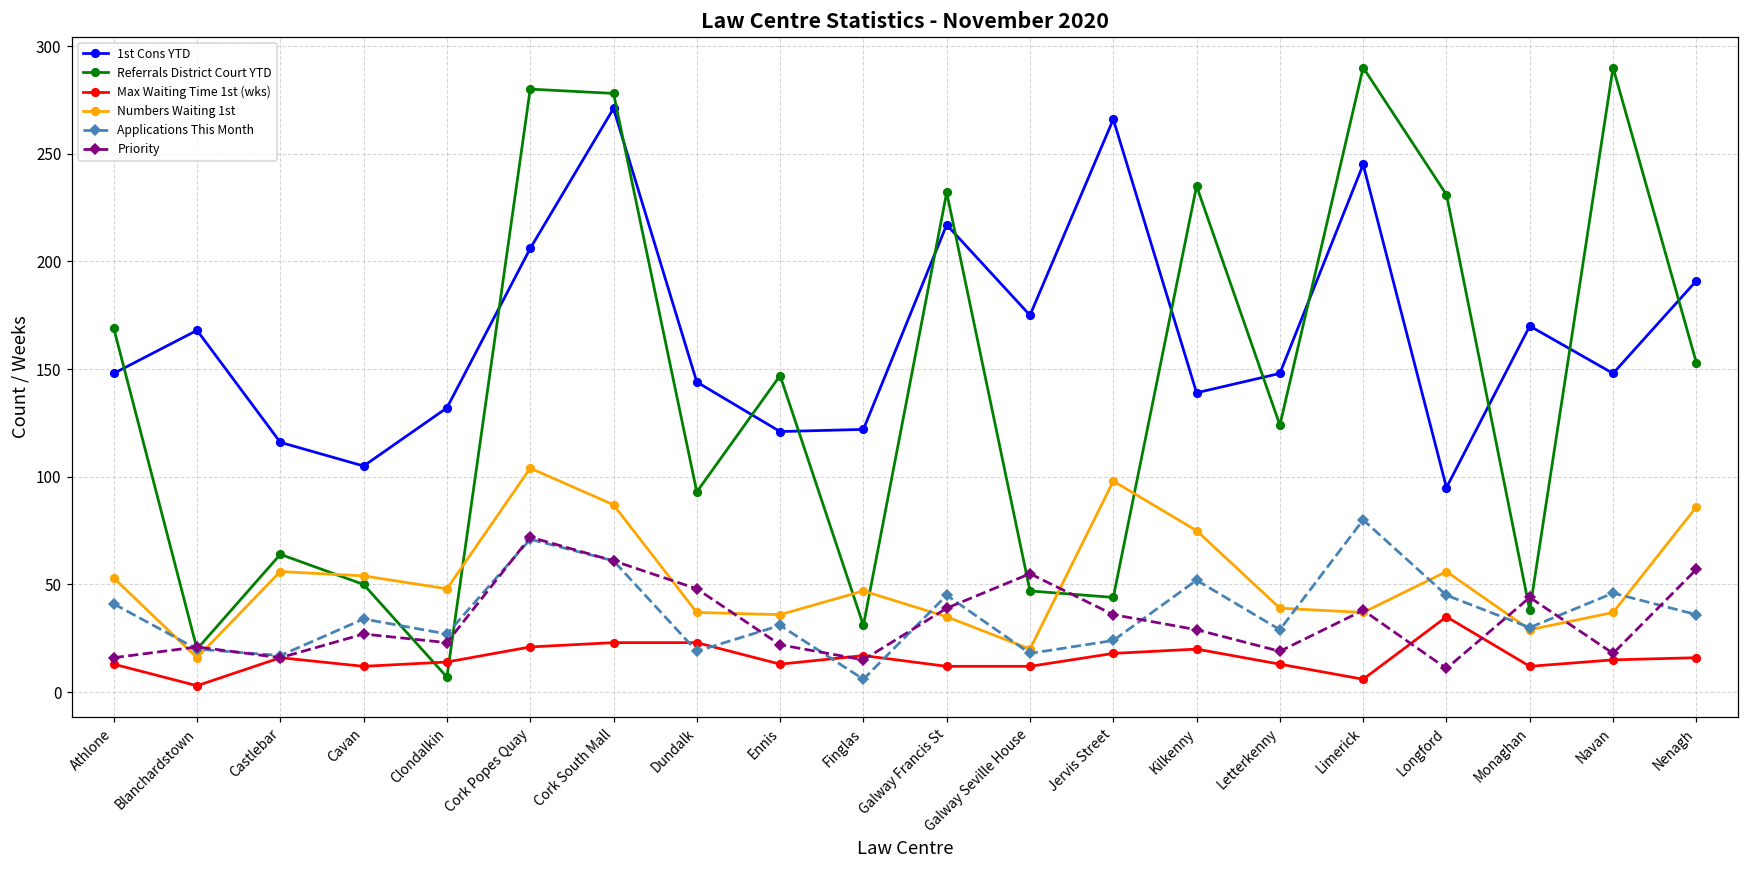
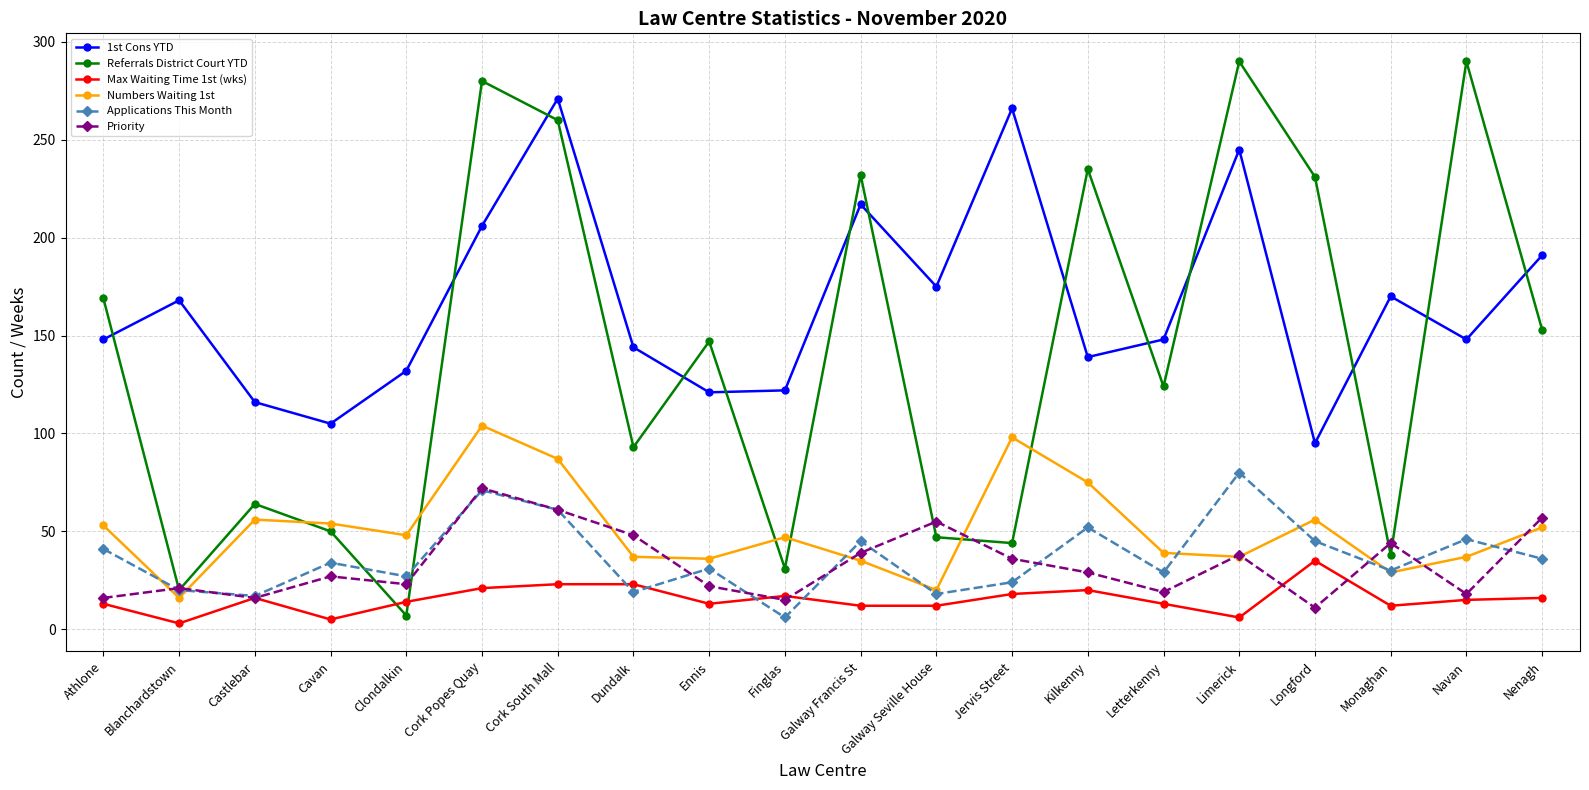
Max Waiting Time 1st (wks), Cavan: 12 -> 5
Referrals District Court YTD, Cork South Mall: 278 -> 260
Numbers Waiting 1st, Nenagh: 86 -> 52
